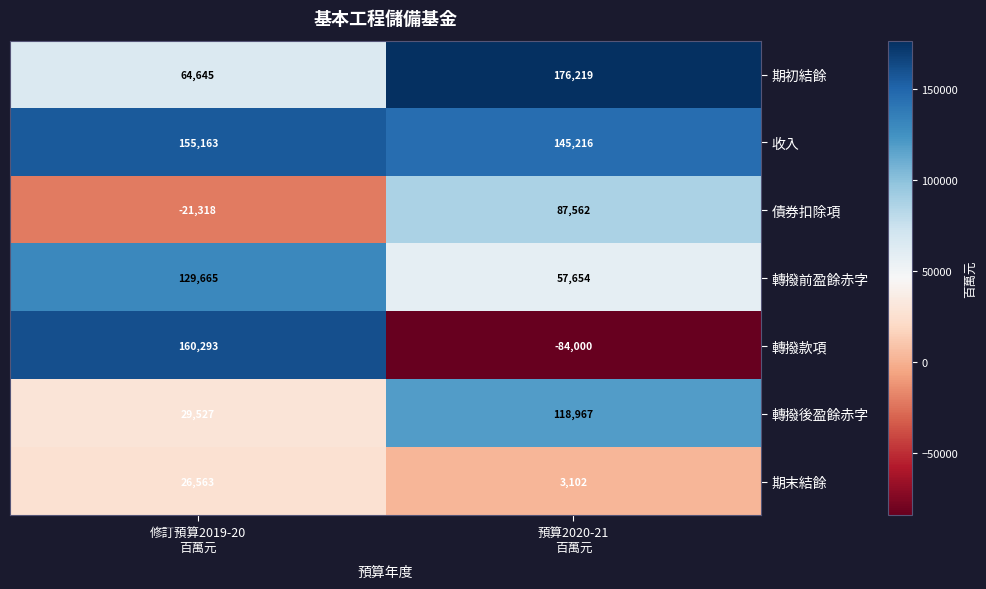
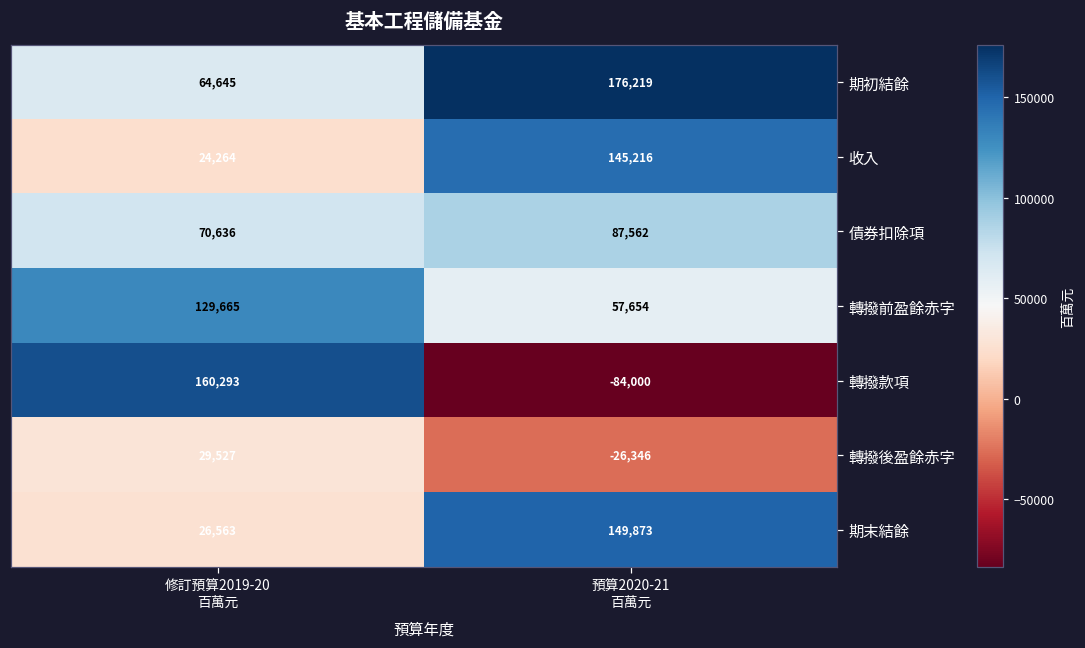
收入, 修訂預算2019-20 百萬元: 155,163 -> 24,264
債券扣除項, 修訂預算2019-20 百萬元: -21,318 -> 70,636
轉撥後盈餘赤字, 預算2020-21 百萬元: 118,967 -> -26,346
期末結餘, 預算2020-21 百萬元: 3,102 -> 149,873
